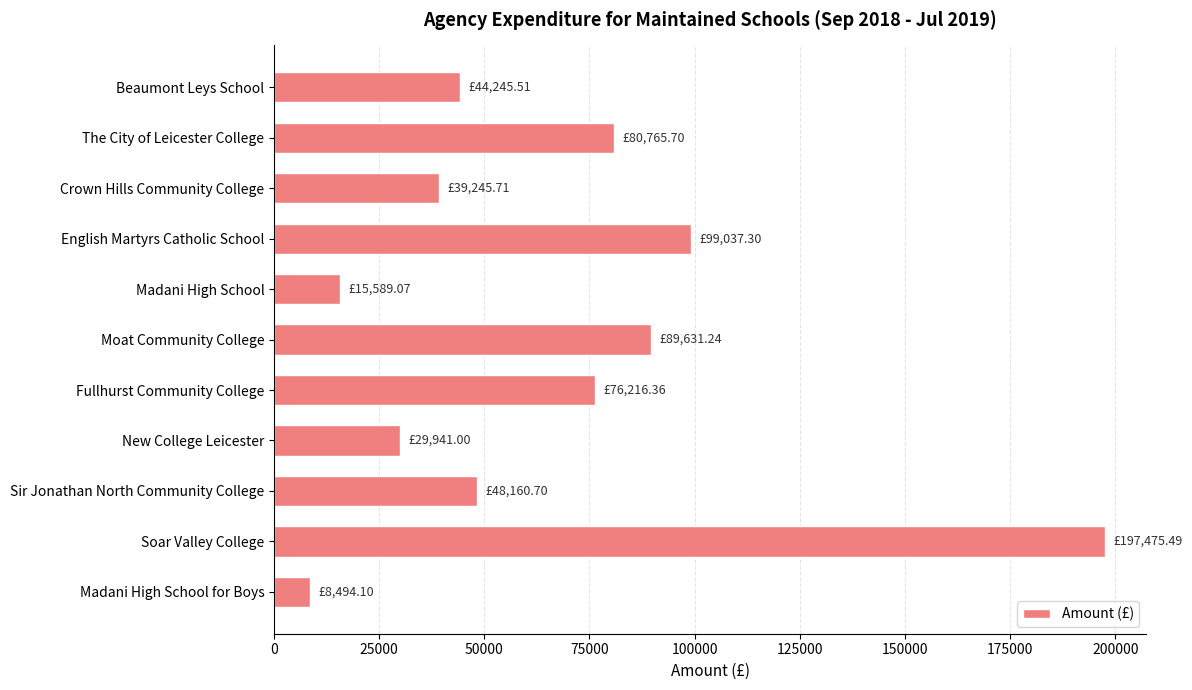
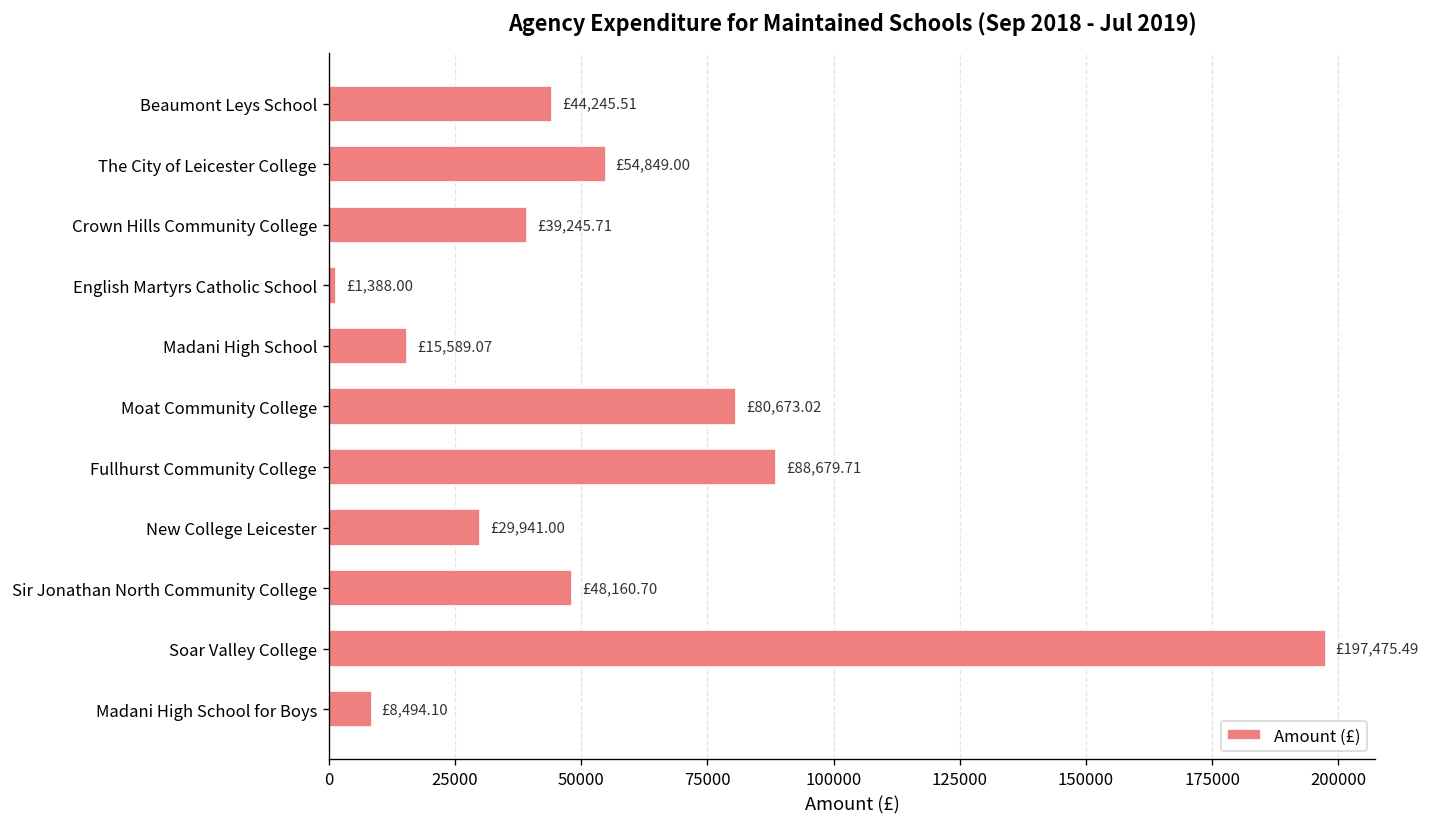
The City of Leicester College: £80,765.70 -> £54,849.00
English Martyrs Catholic School: £99,037.30 -> £1,388.00
Moat Community College: £89,631.24 -> £80,673.02
Fullhurst Community College: £76,216.36 -> £88,679.71
